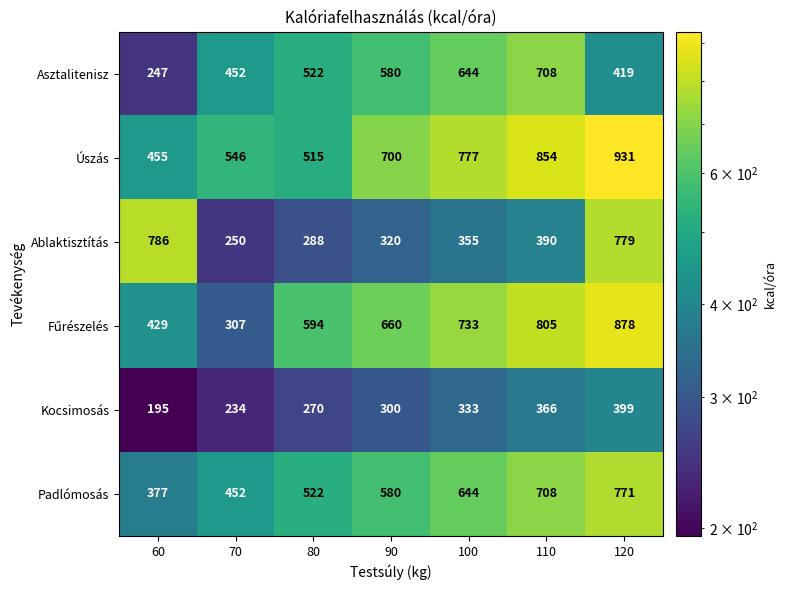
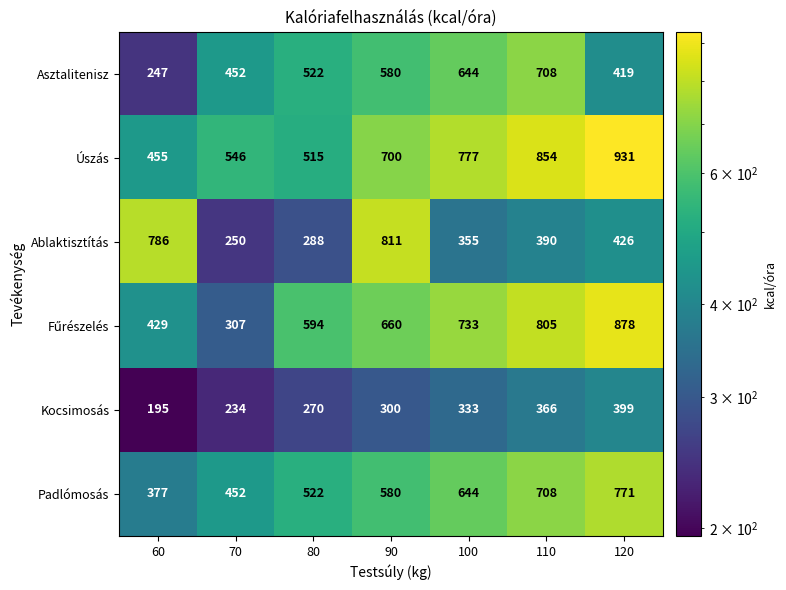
Ablaktisztítás, 90: 320 -> 811
Ablaktisztítás, 120: 779 -> 426
